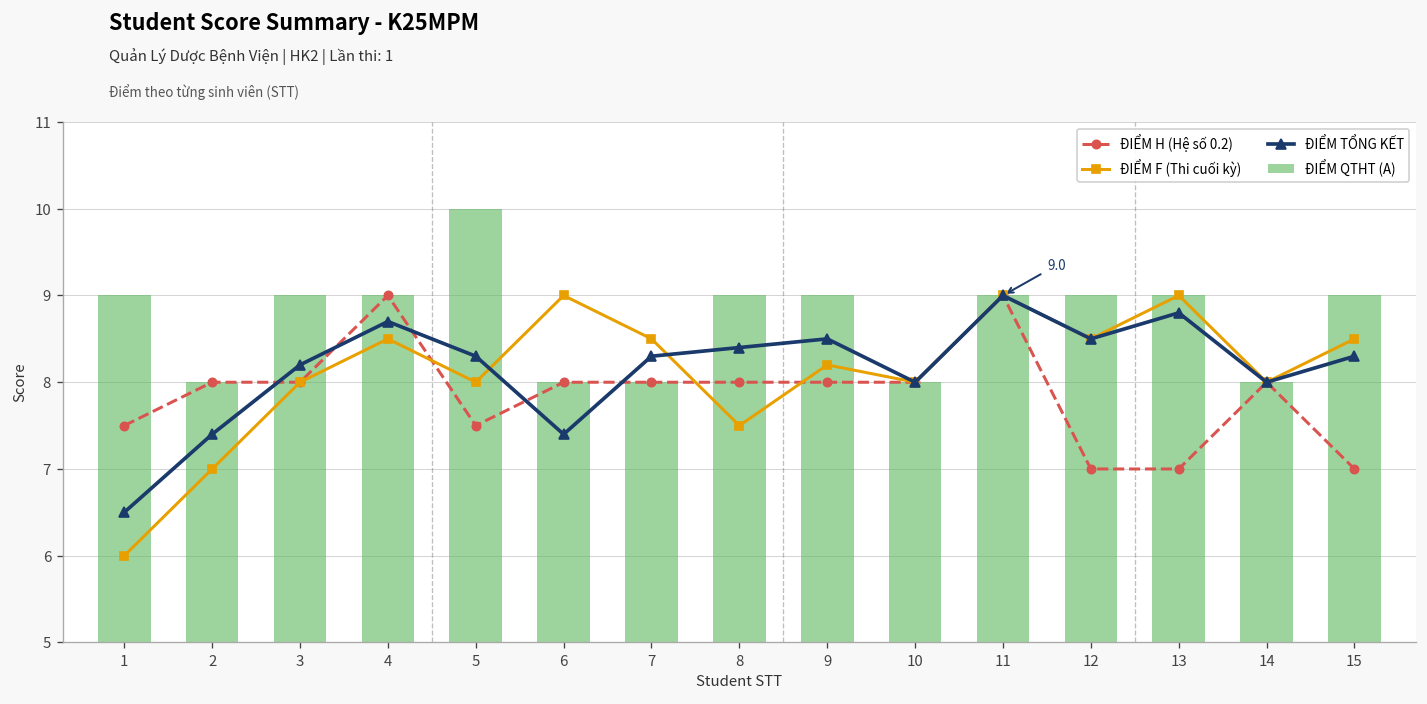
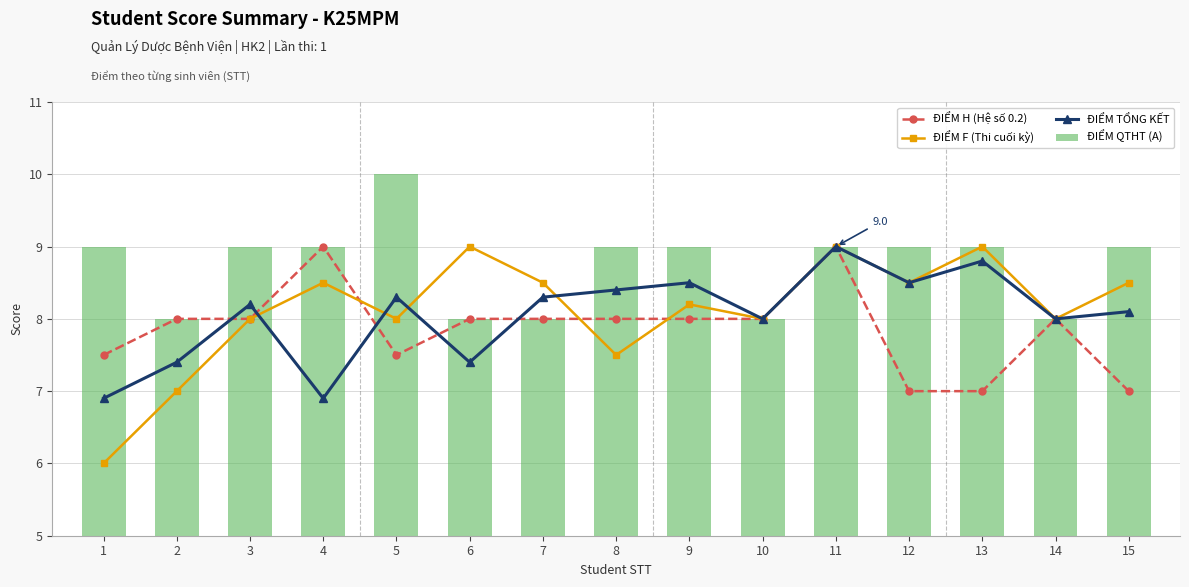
ĐIỂM TỔNG KẾT, 1: 6.5 -> 6.9
ĐIỂM TỔNG KẾT, 4: 8.7 -> 6.9
ĐIỂM TỔNG KẾT, 15: 8.3 -> 8.1
